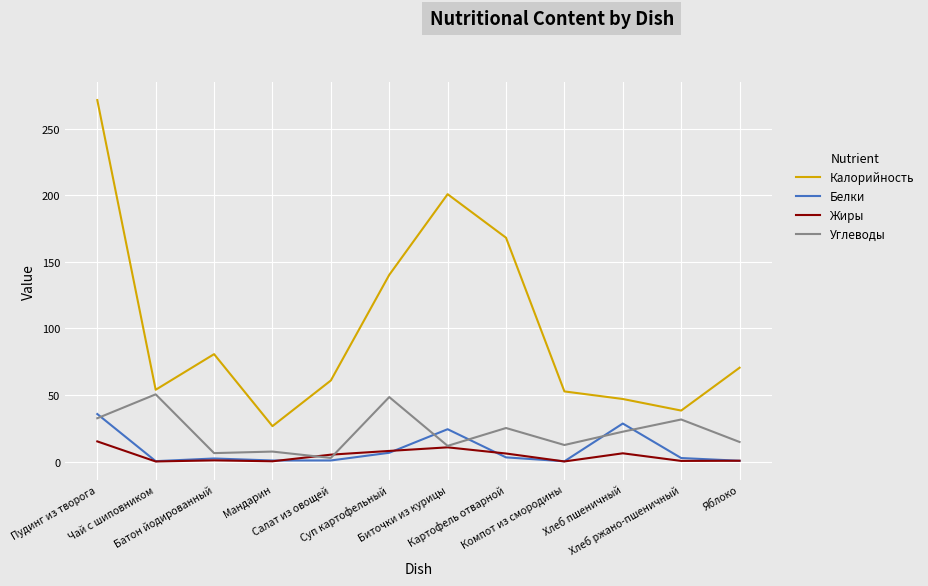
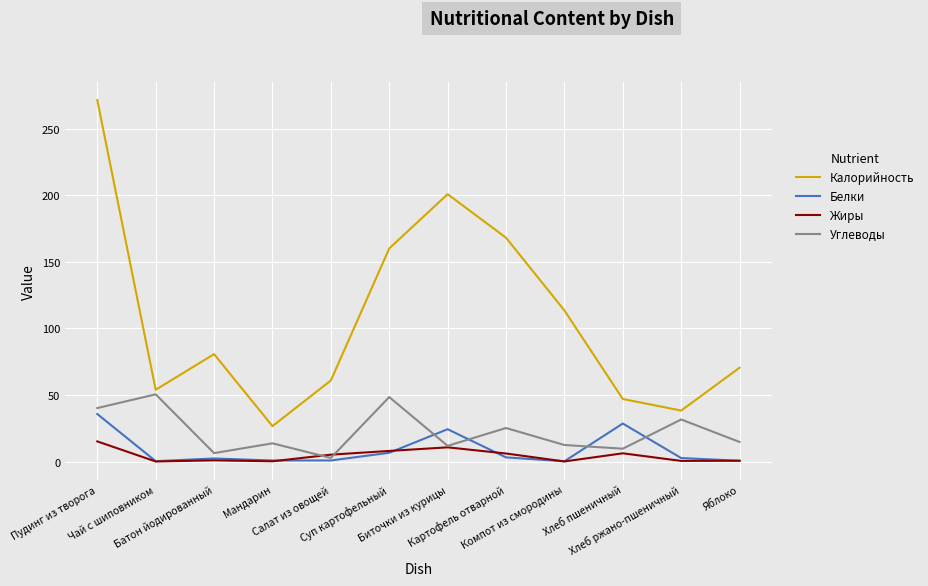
Углеводы, Пудинг из творога: 33 -> 40
Углеводы, Мандарин: 8 -> 14
Калорийность, Суп картофельный: 140 -> 160
Калорийность, Компот из смородины: 53 -> 114
Углеводы, Хлеб пшеничный: 22 -> 10
